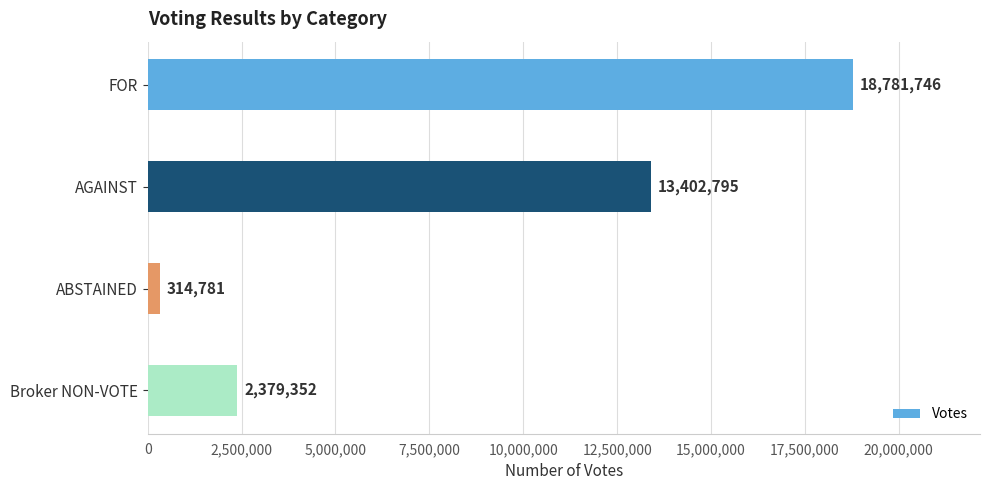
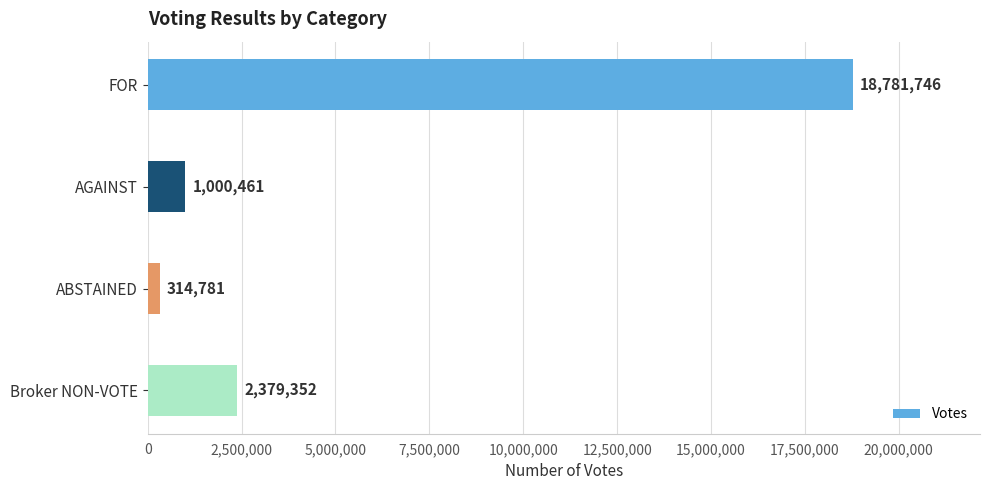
AGAINST: 13,402,795 -> 1,000,461
